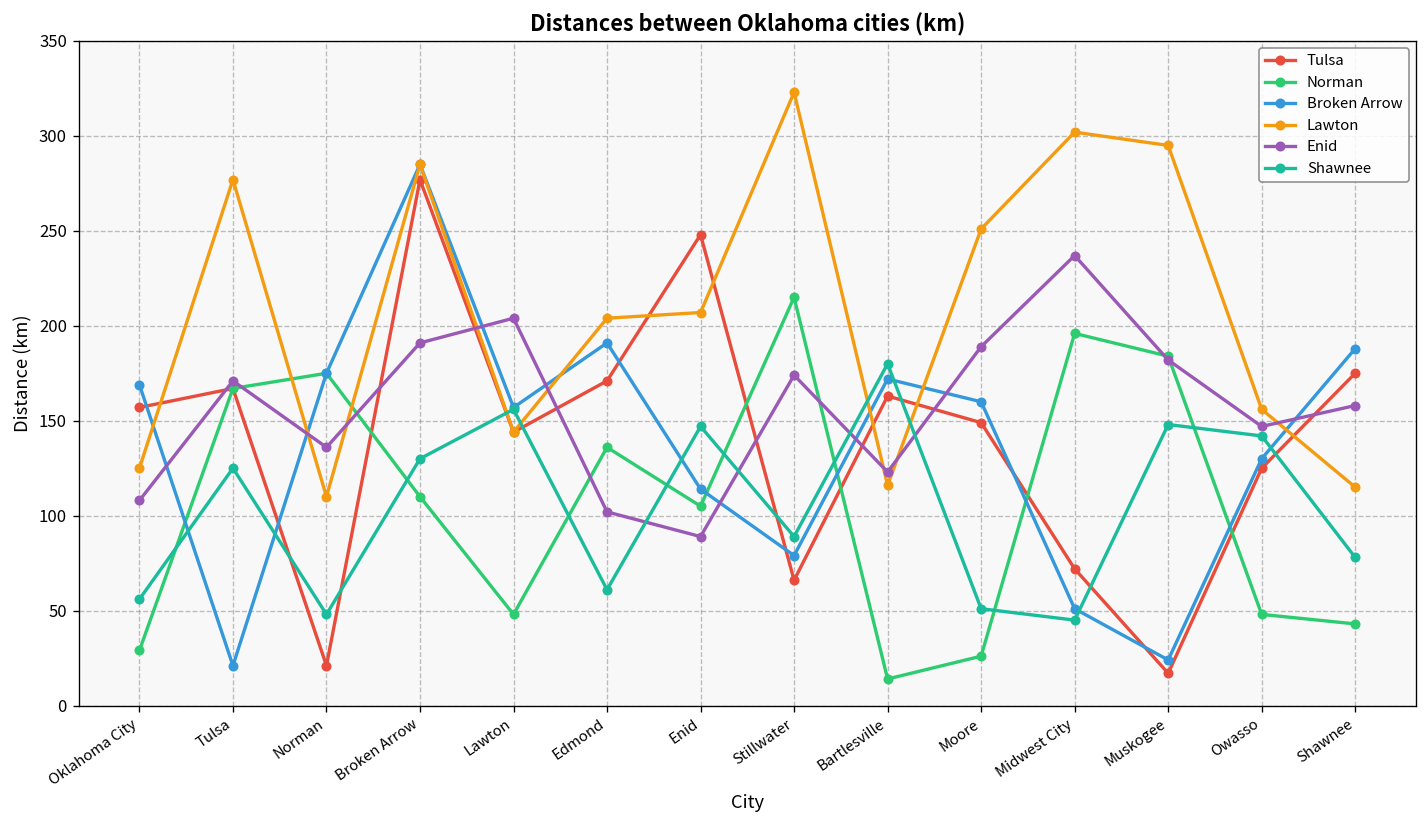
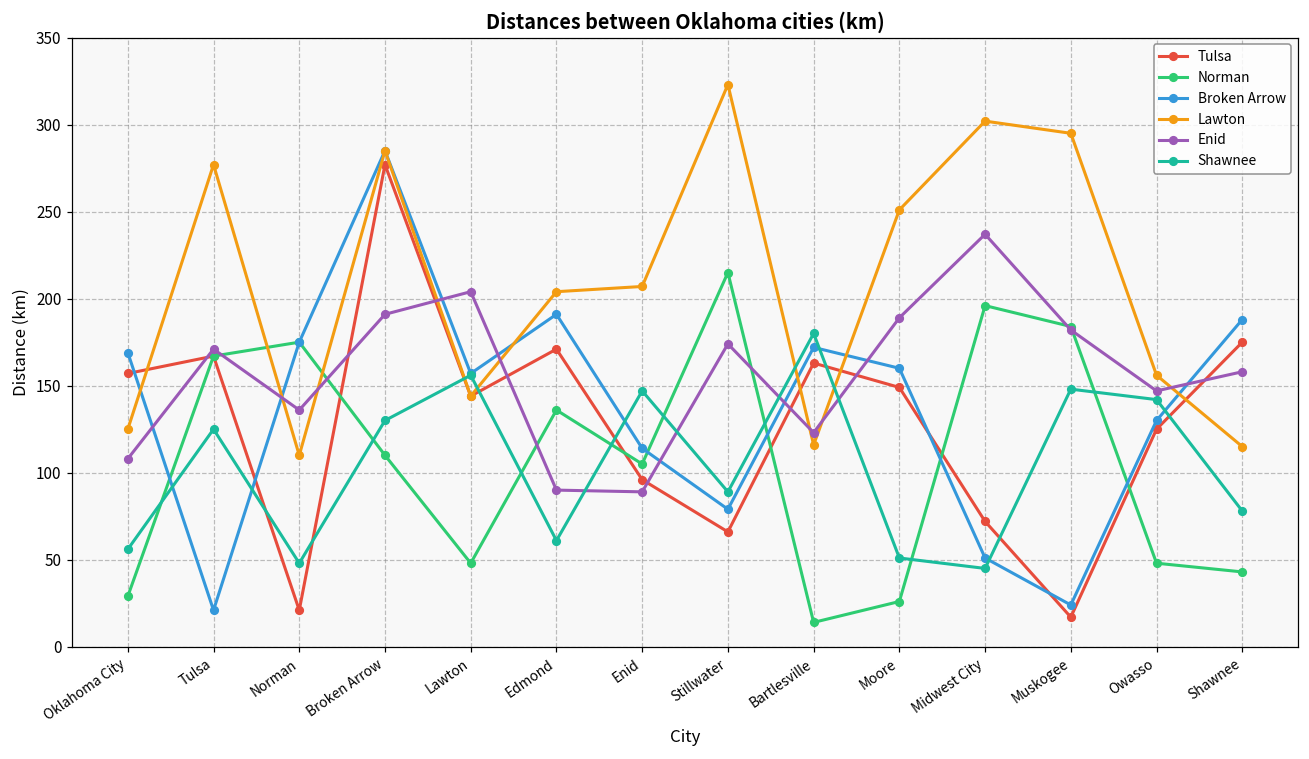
Enid, Edmond: 102 -> 90
Tulsa, Enid: 248 -> 96
